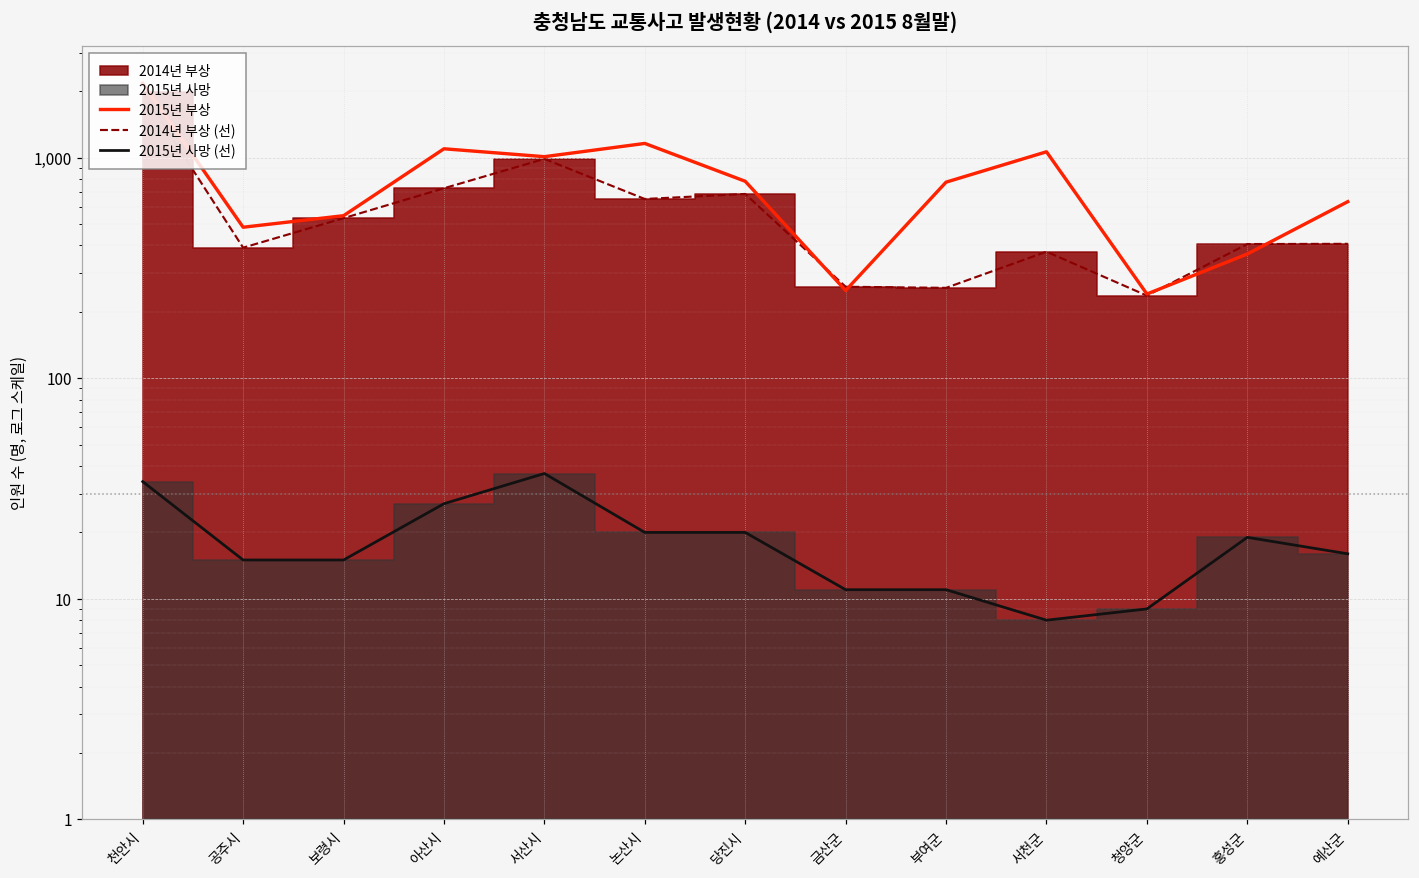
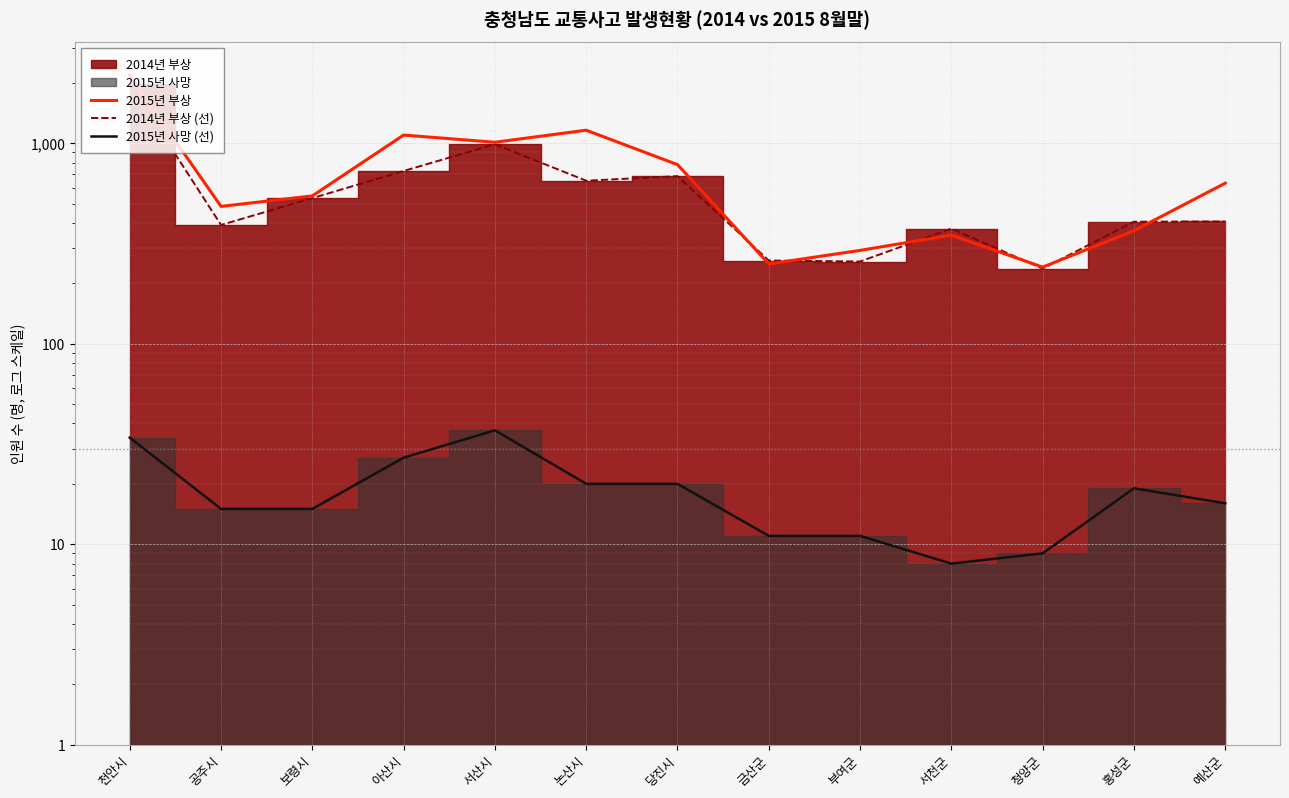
2015년 부상, 부여군: 780 -> 290
2015년 부상, 서천군: 1,100 -> 350
